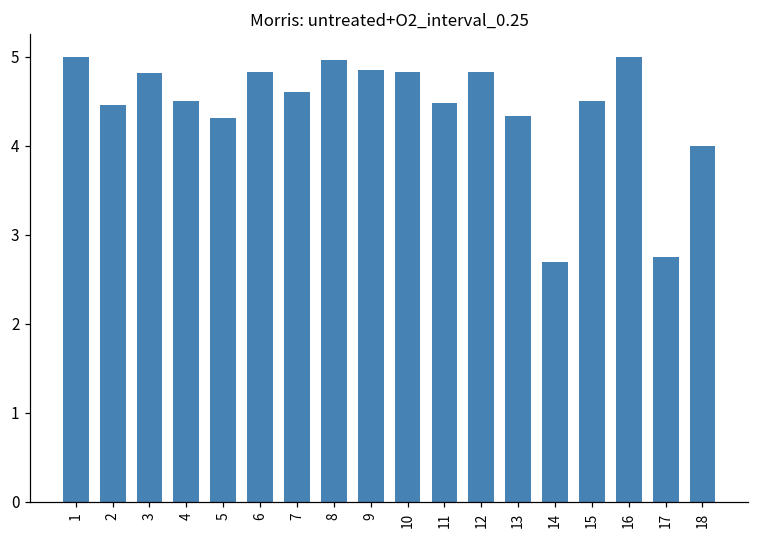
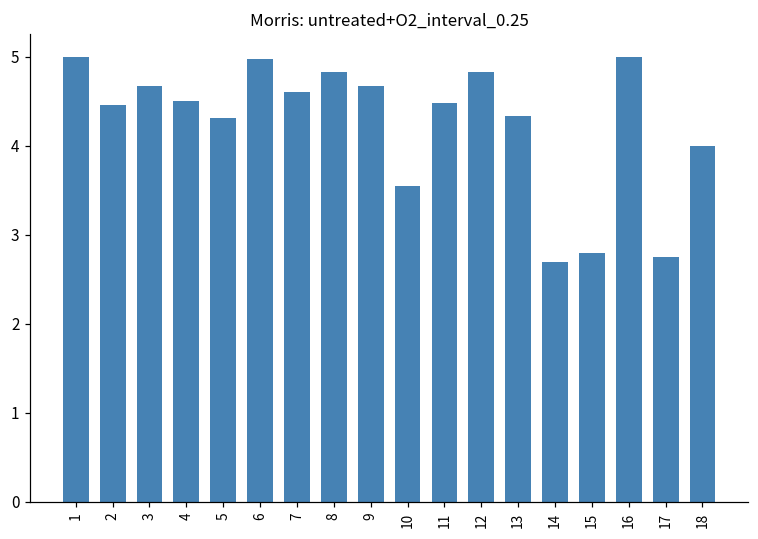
3: 4.8 -> 4.7
6: 4.8 -> 5.0
8: 5.0 -> 4.8
9: 4.9 -> 4.7
10: 4.8 -> 3.6
15: 4.5 -> 2.8
